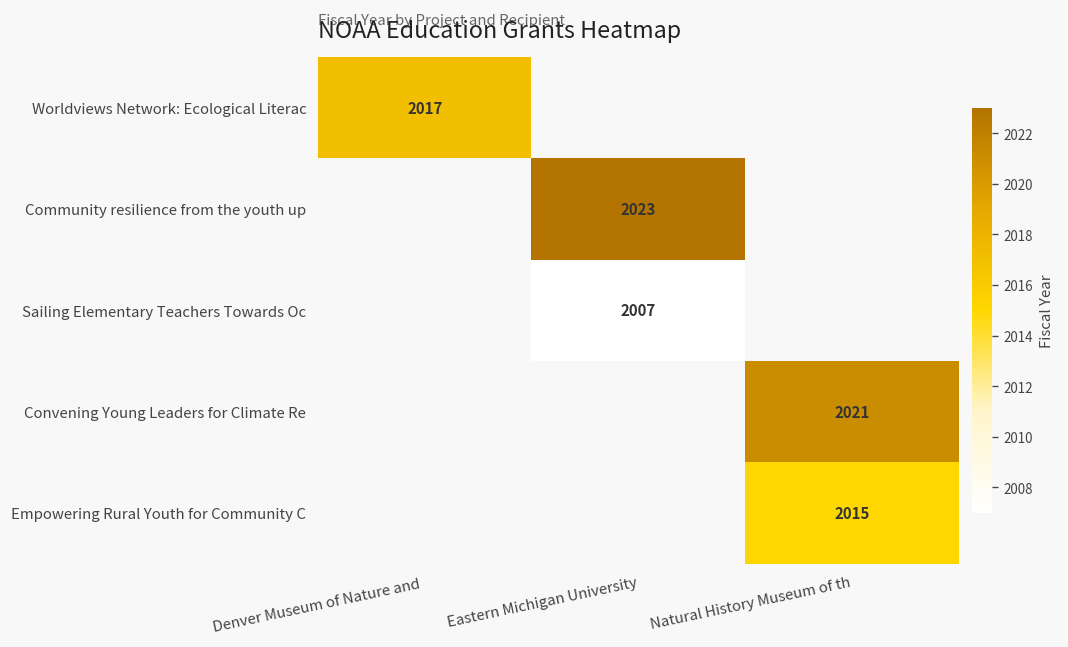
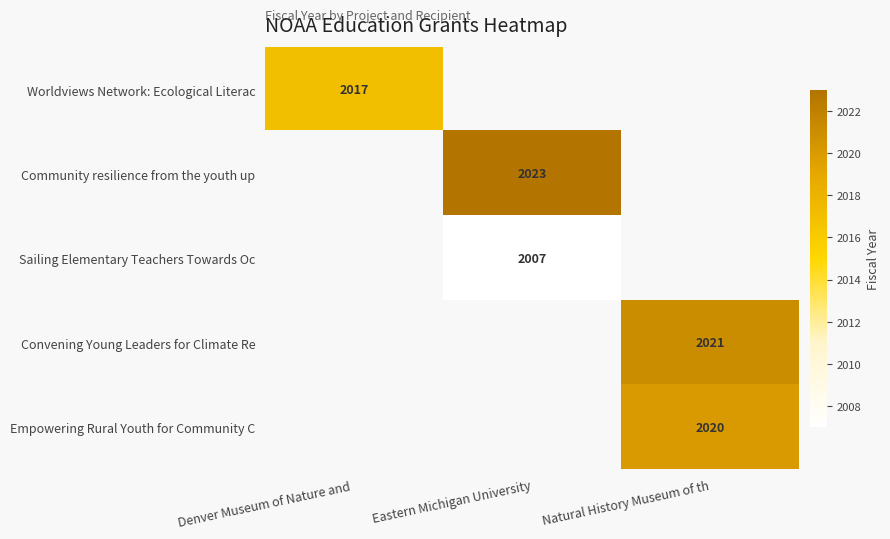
Empowering Rural Youth for Community C, Natural History Museum of th: 2015 -> 2020
